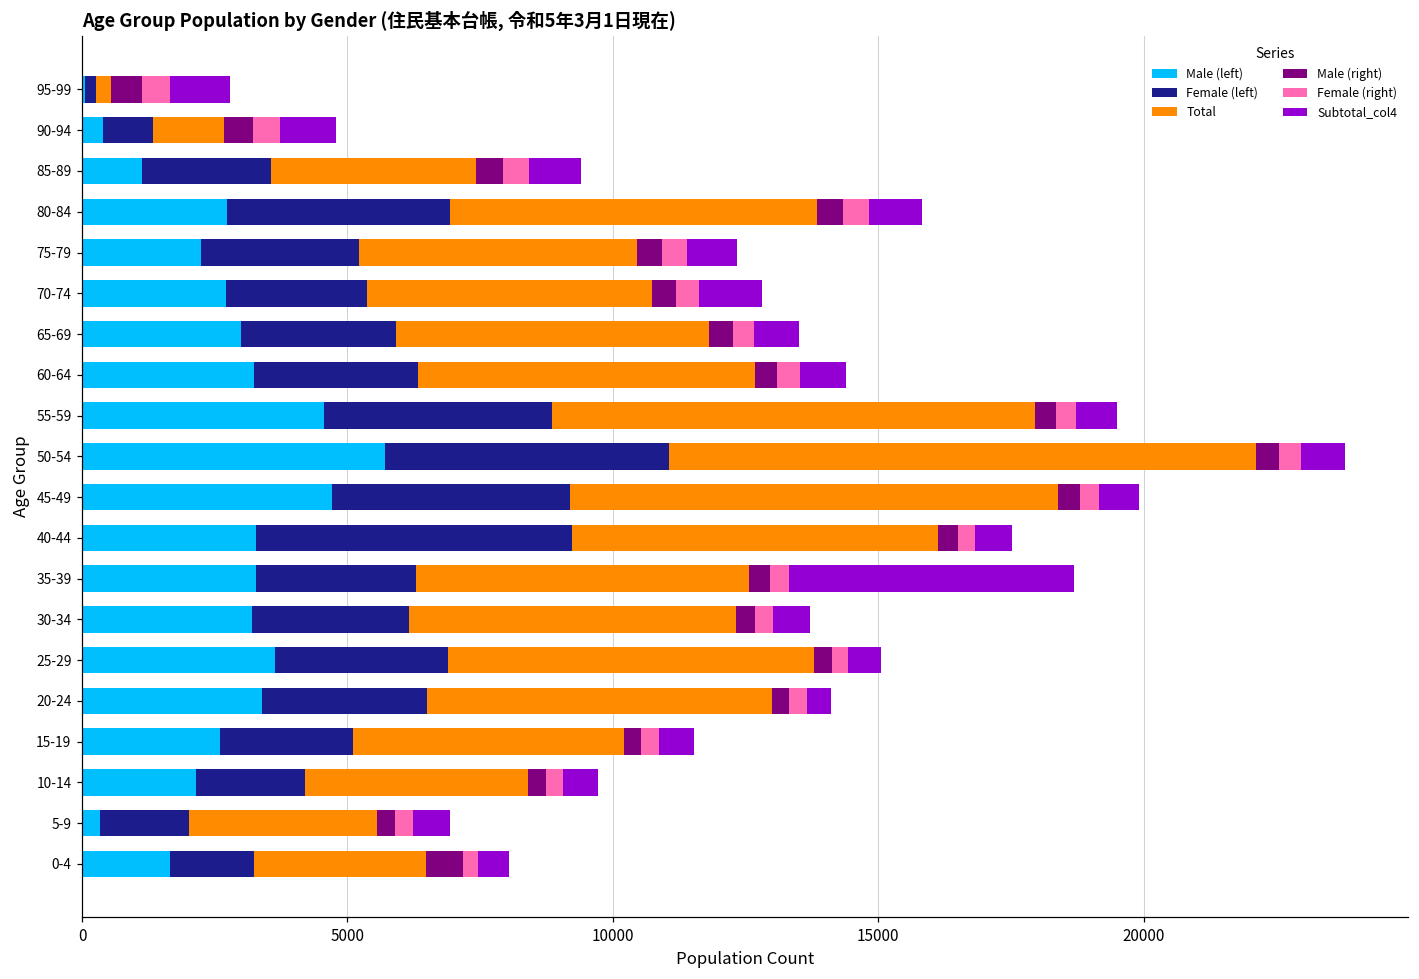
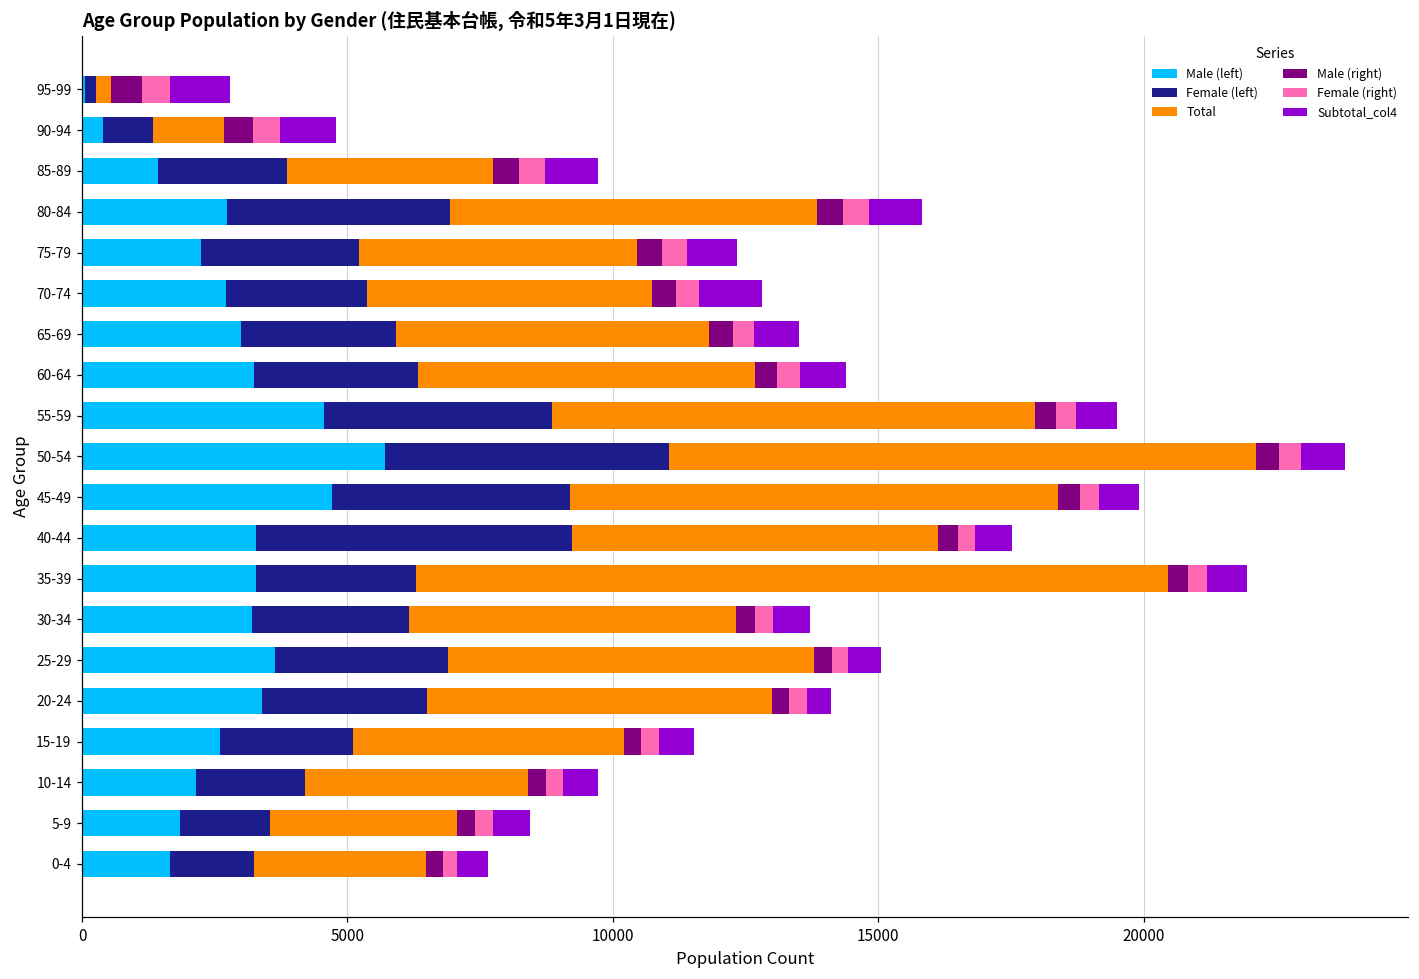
Male (left), 85-89: 1100 -> 1400
Total, 35-39: 6300 -> 14200
Subtotal_col4, 35-39: 5400 -> 700
Male (left), 5-9: 300 -> 1900
Male (right), 0-4: 700 -> 300
